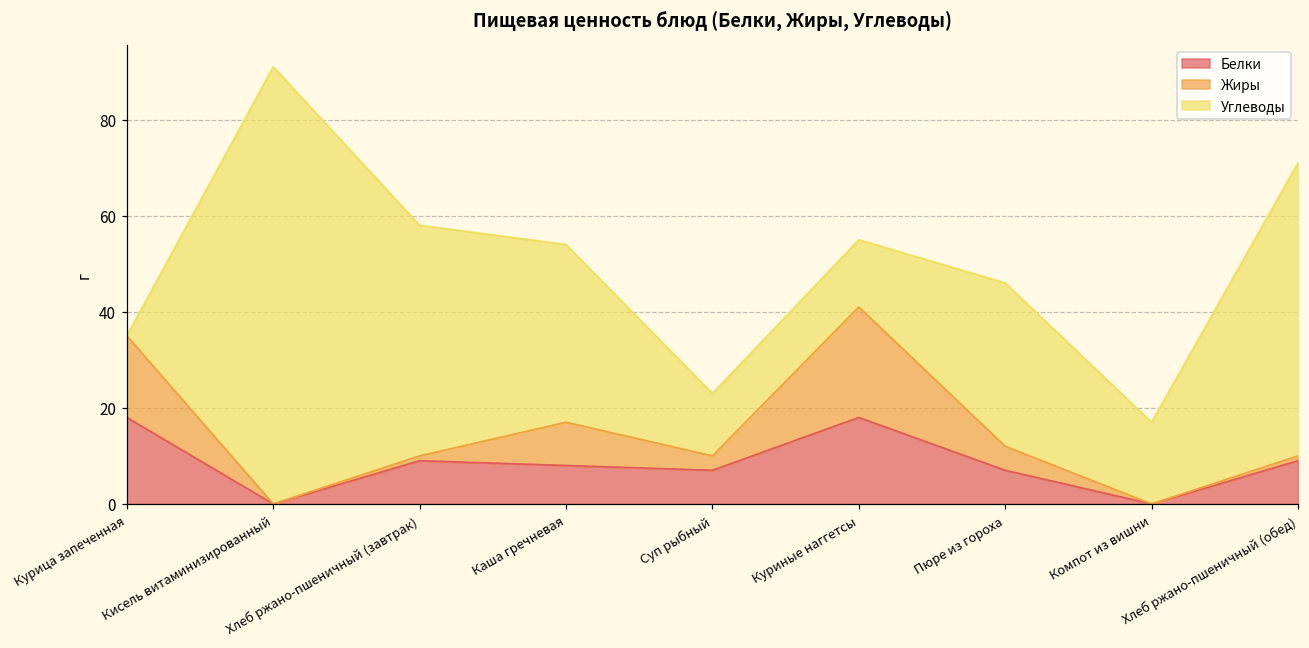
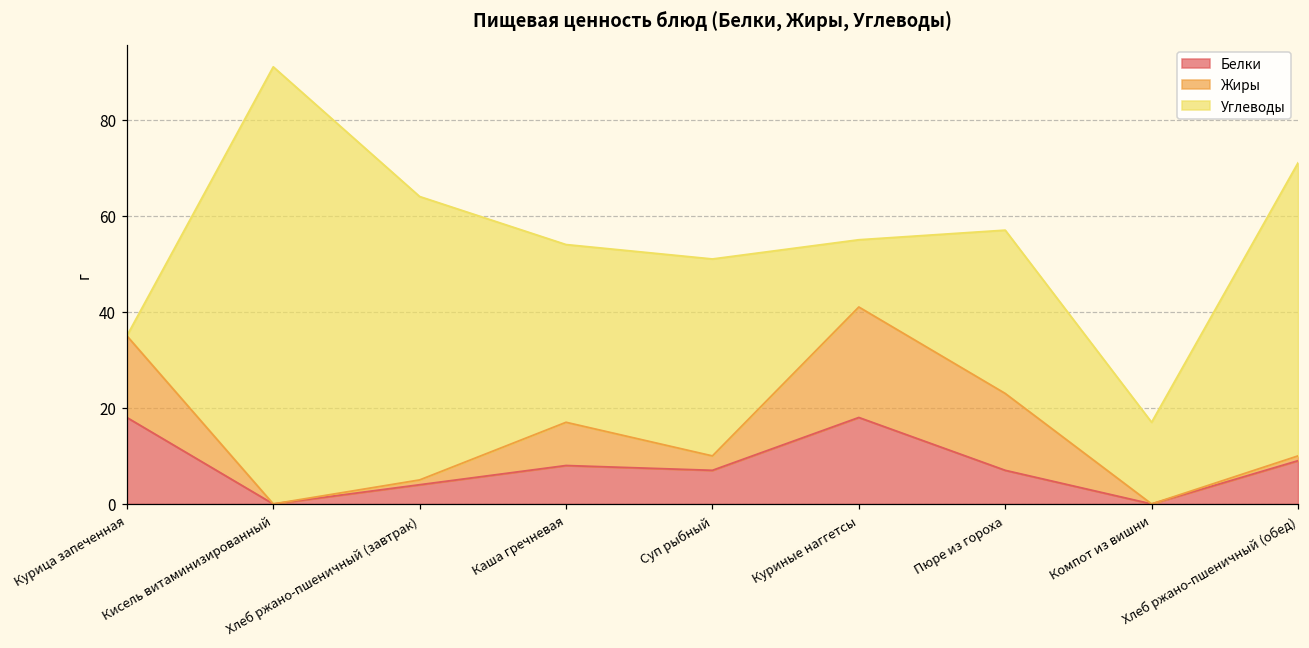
Белки, Хлеб ржано-пшеничный (завтрак): 9 -> 4
Углеводы, Хлеб ржано-пшеничный (завтрак): 48 -> 59
Углеводы, Суп рыбный: 13 -> 41
Жиры, Пюре из гороха: 5 -> 16
